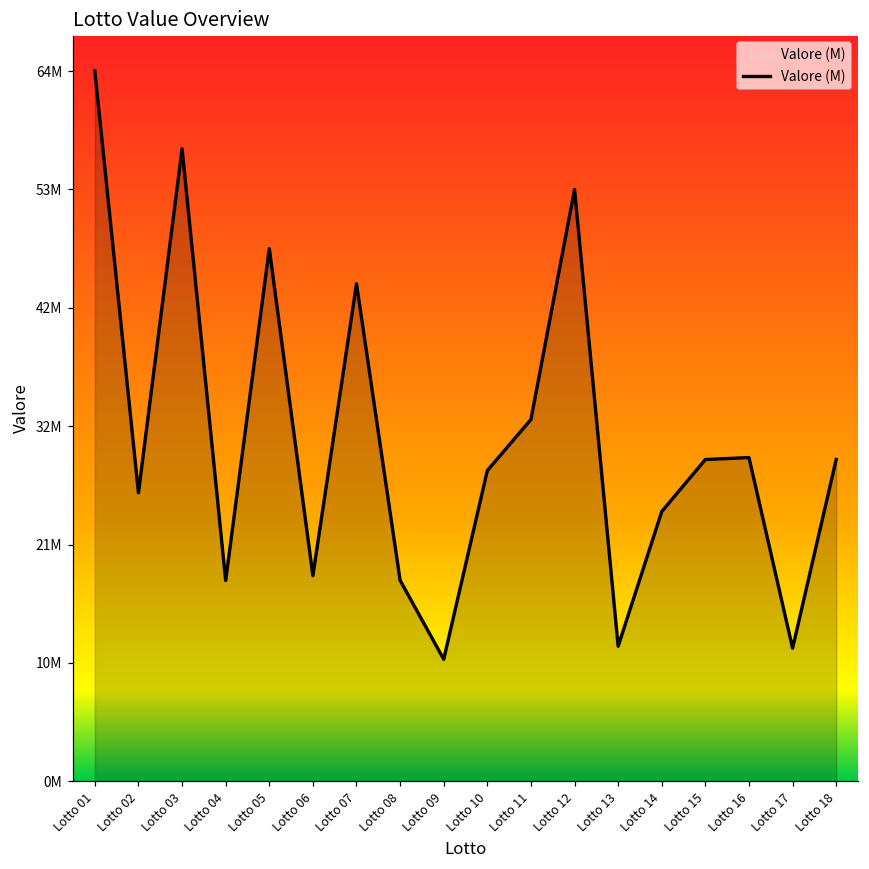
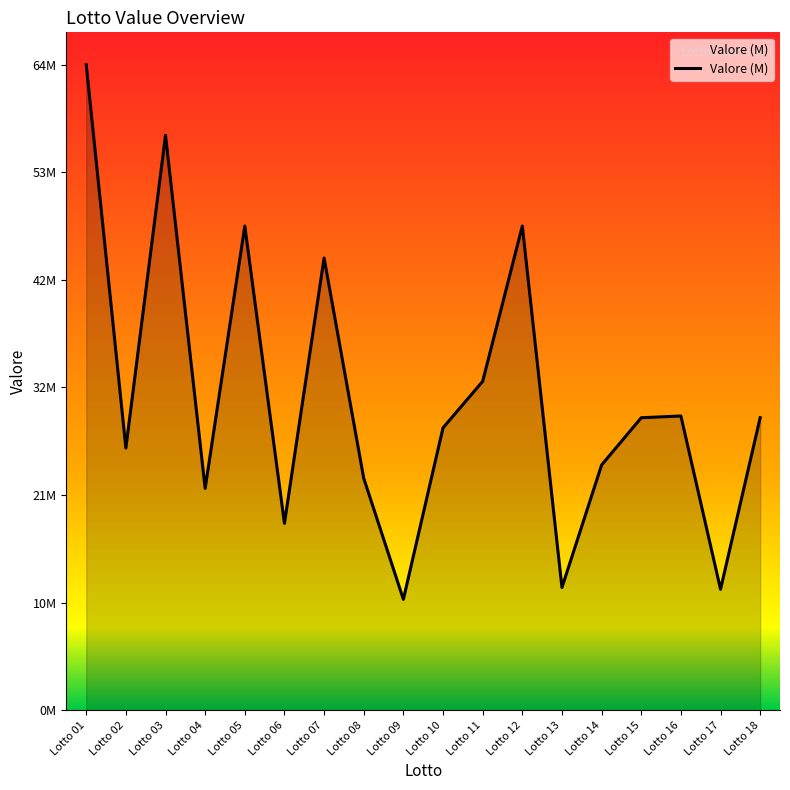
Lotto 04: 18100000 -> 22000000
Lotto 08: 18100000 -> 23000000
Lotto 12: 53300000 -> 48000000
